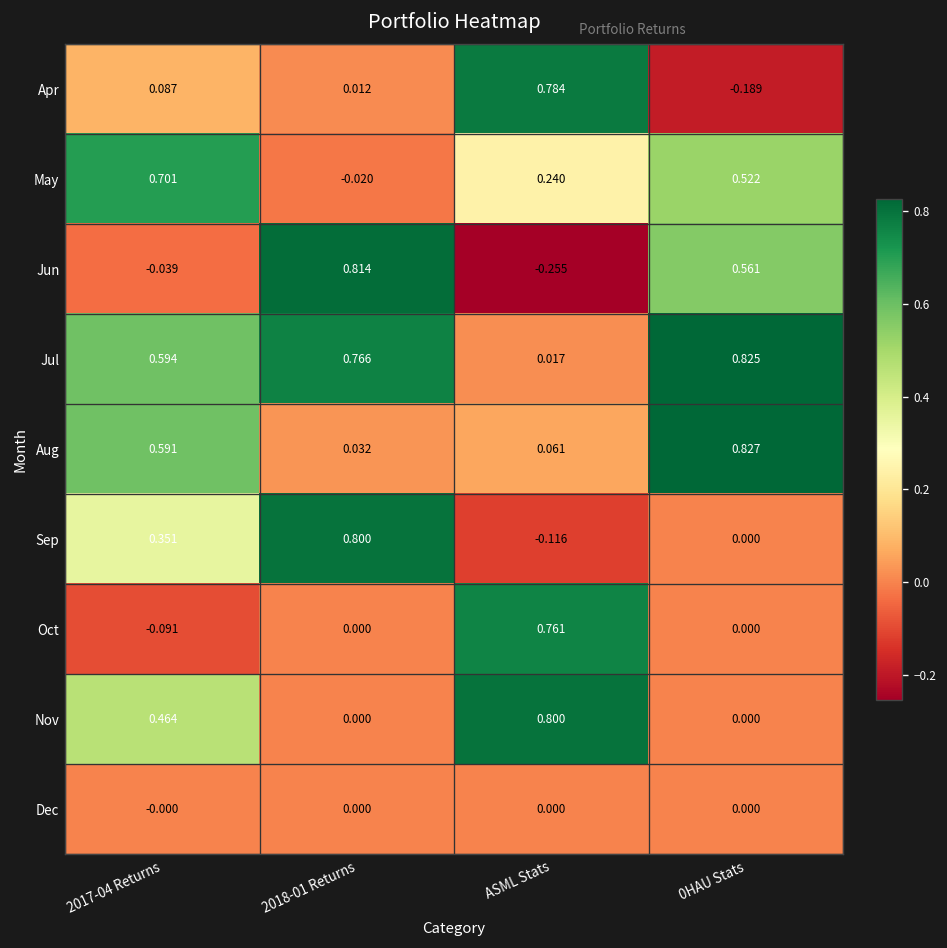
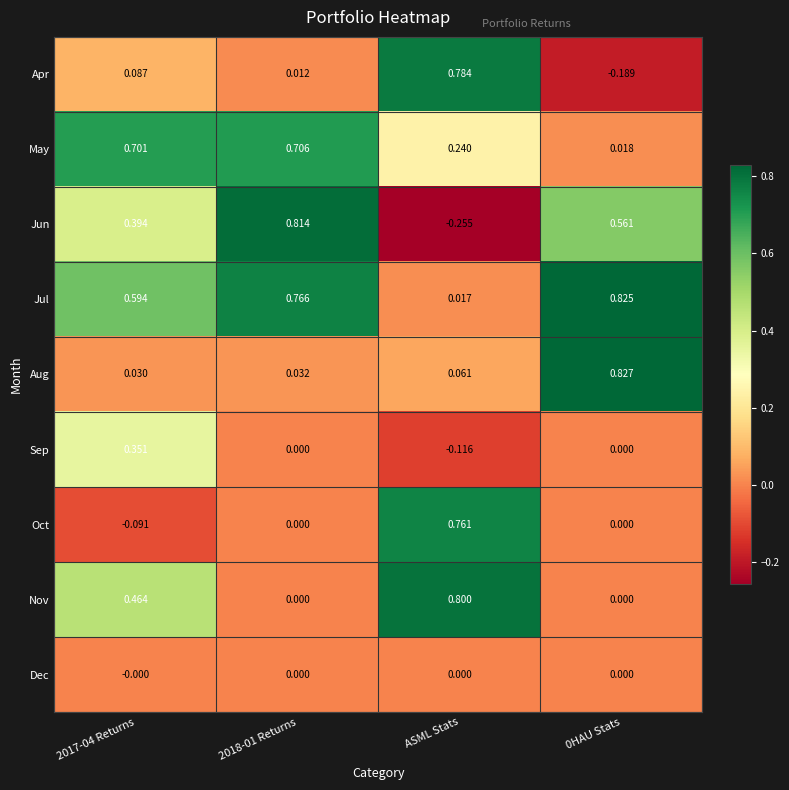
May, 2018-01 Returns: -0.020 -> 0.706
May, 0HAU Stats: 0.522 -> 0.018
Jun, 2017-04 Returns: -0.039 -> 0.394
Aug, 2017-04 Returns: 0.591 -> 0.030
Sep, 2018-01 Returns: 0.800 -> 0.000
